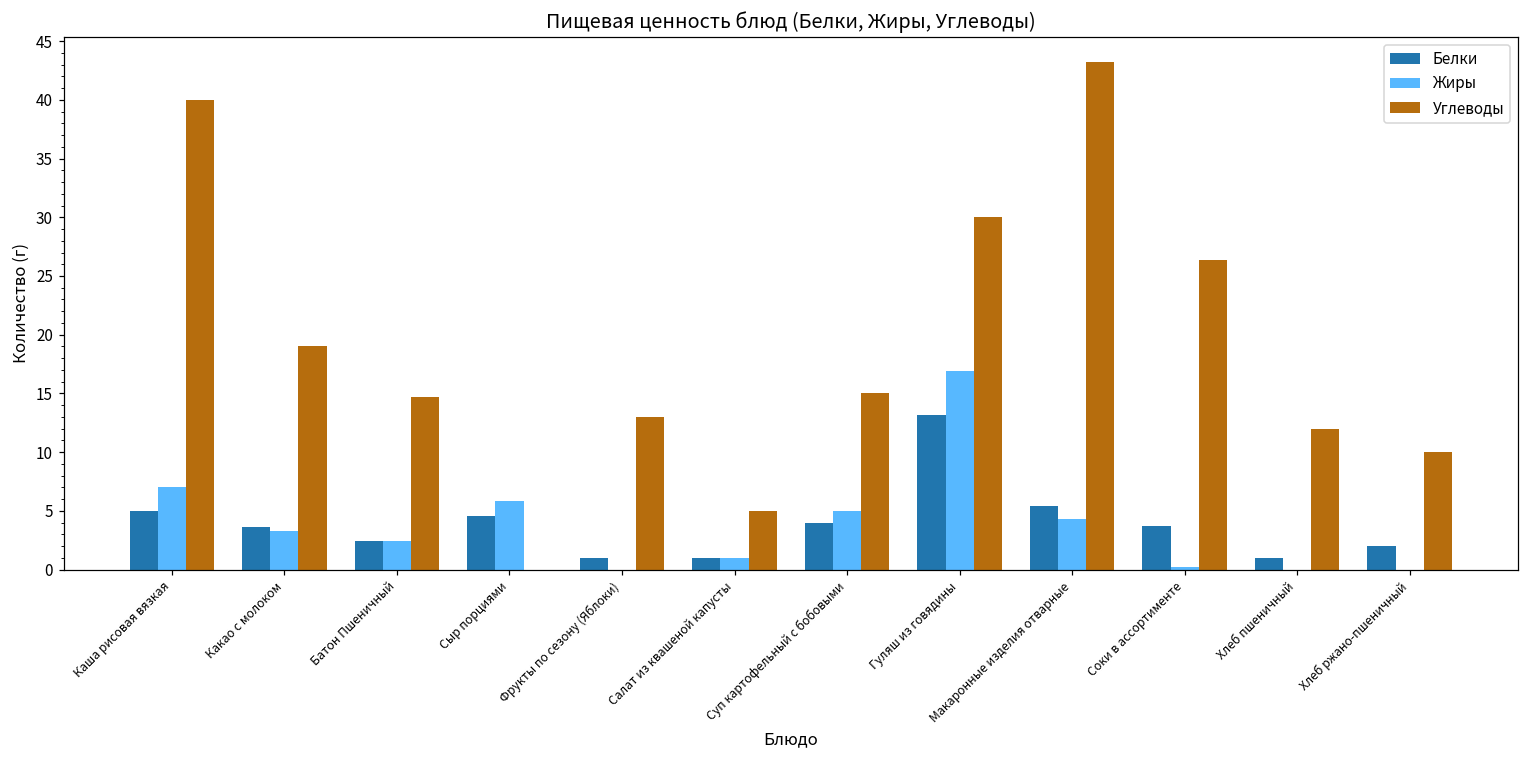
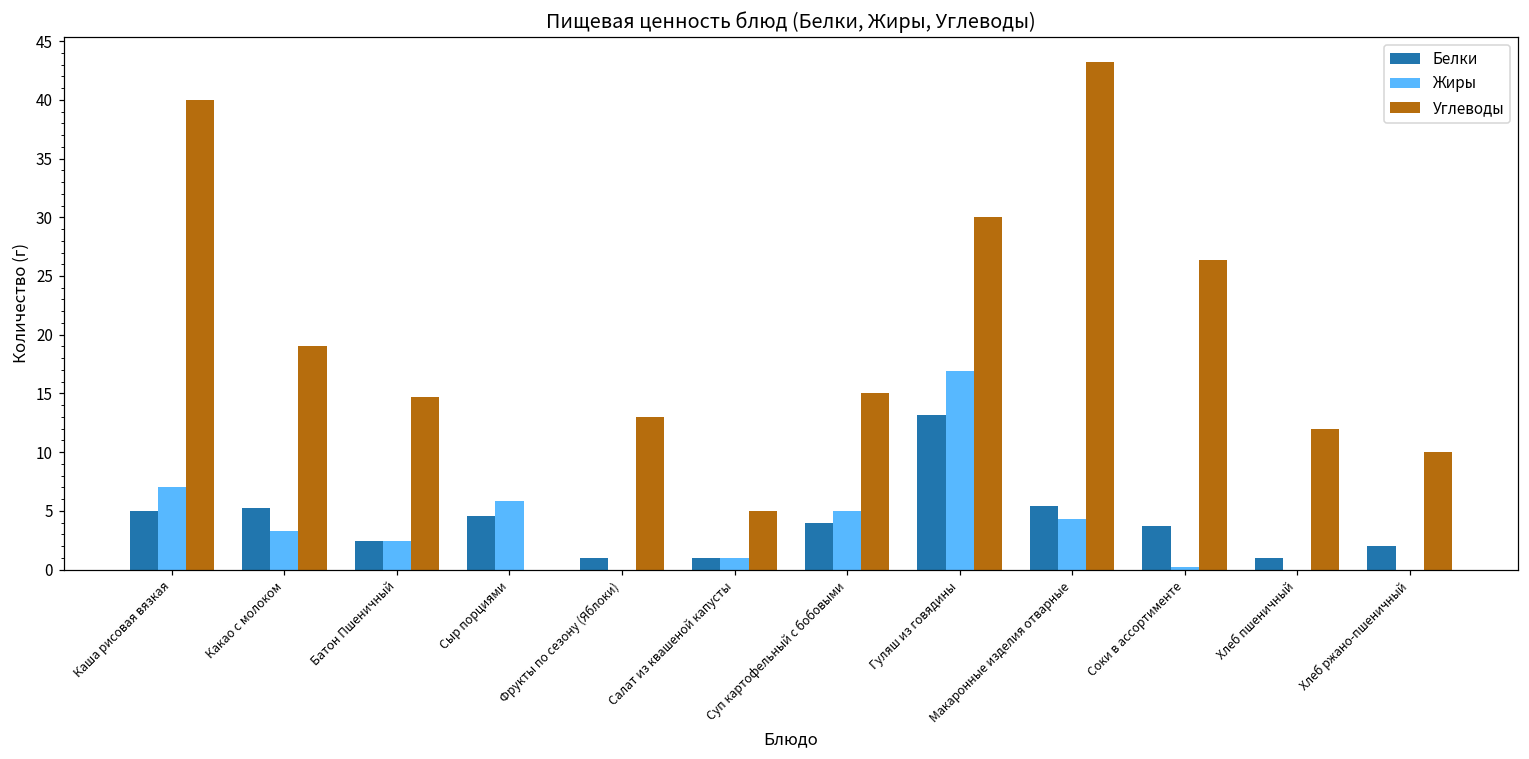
Белки, Какао с молоком: 3.6 -> 5.2
